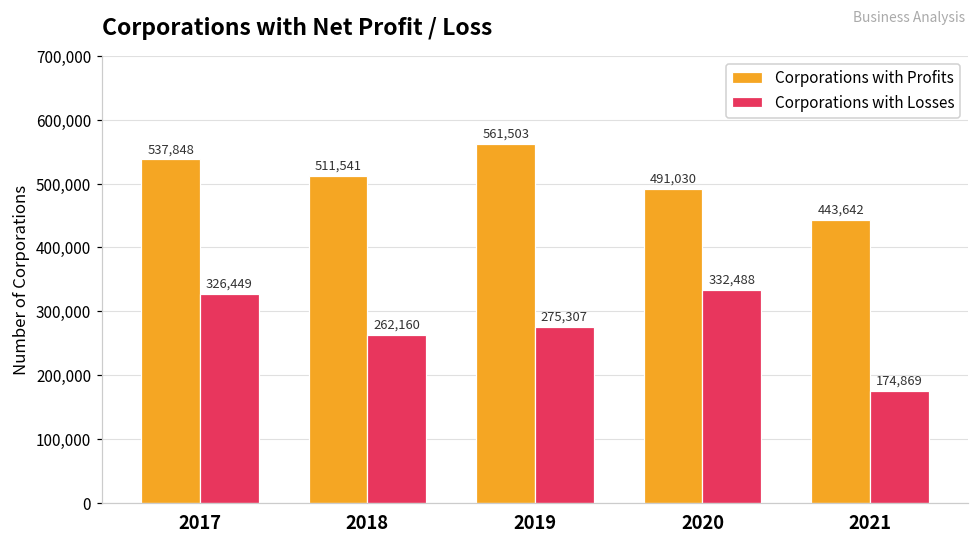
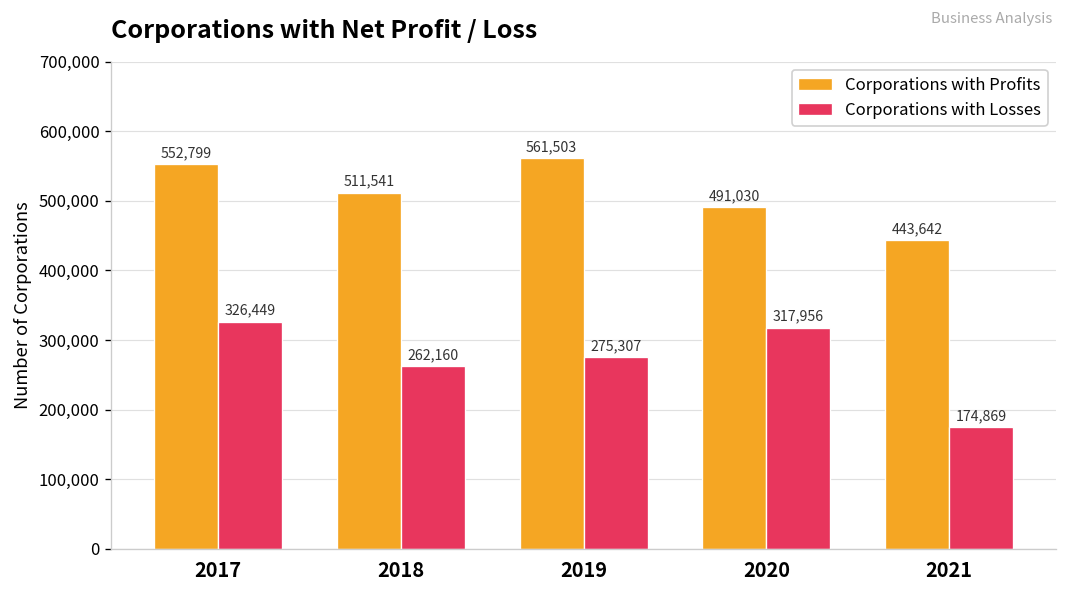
Corporations with Profits, 2017: 537,848 -> 552,799
Corporations with Losses, 2020: 332,488 -> 317,956
